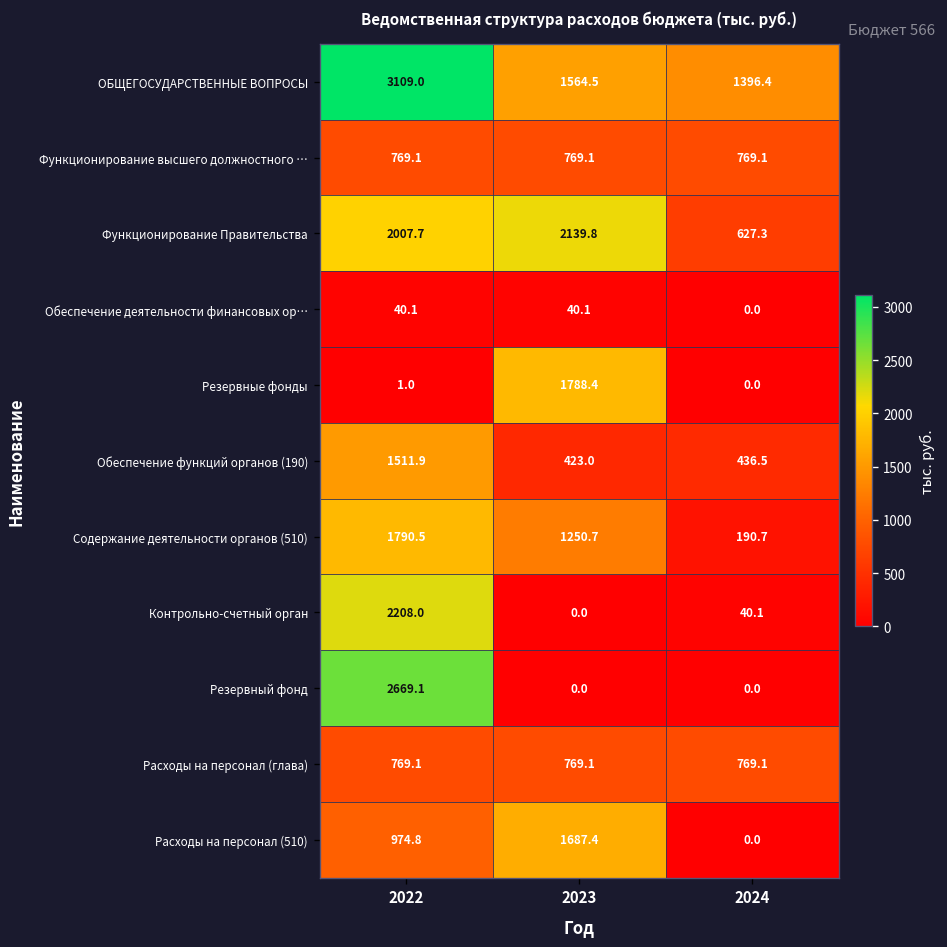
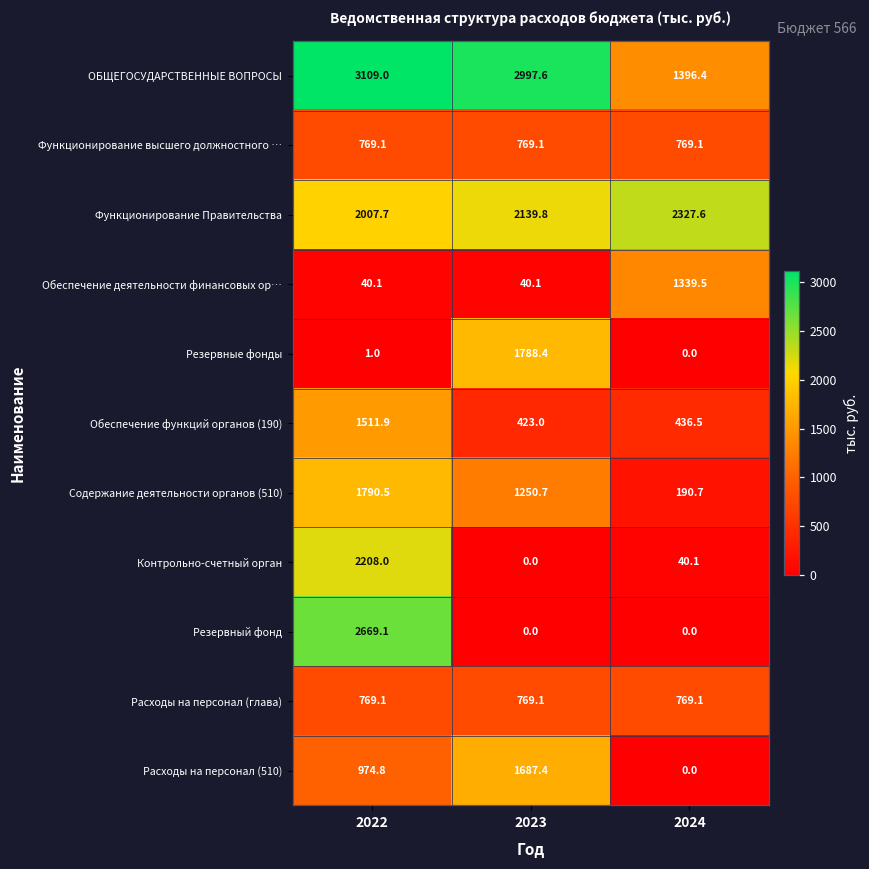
ОБЩЕГОСУДАРСТВЕННЫЕ ВОПРОСЫ, 2023: 1564.5 -> 2997.6
Функционирование Правительства, 2024: 627.3 -> 2327.6
Обеспечение деятельности финансовых ор…, 2024: 0.0 -> 1339.5
